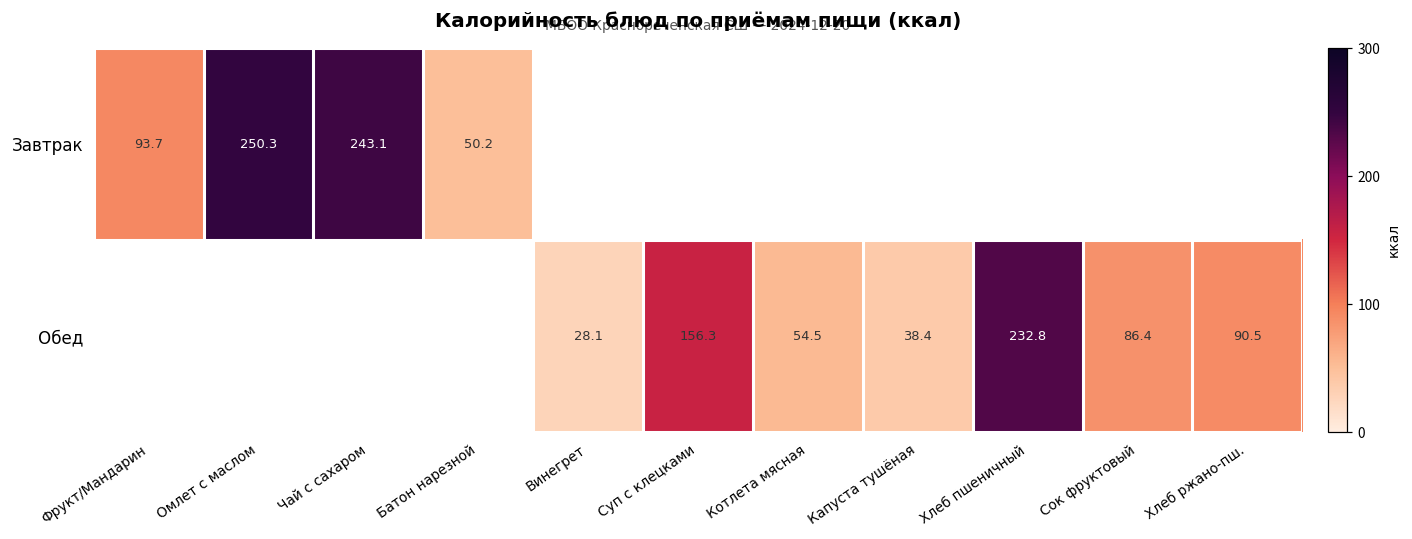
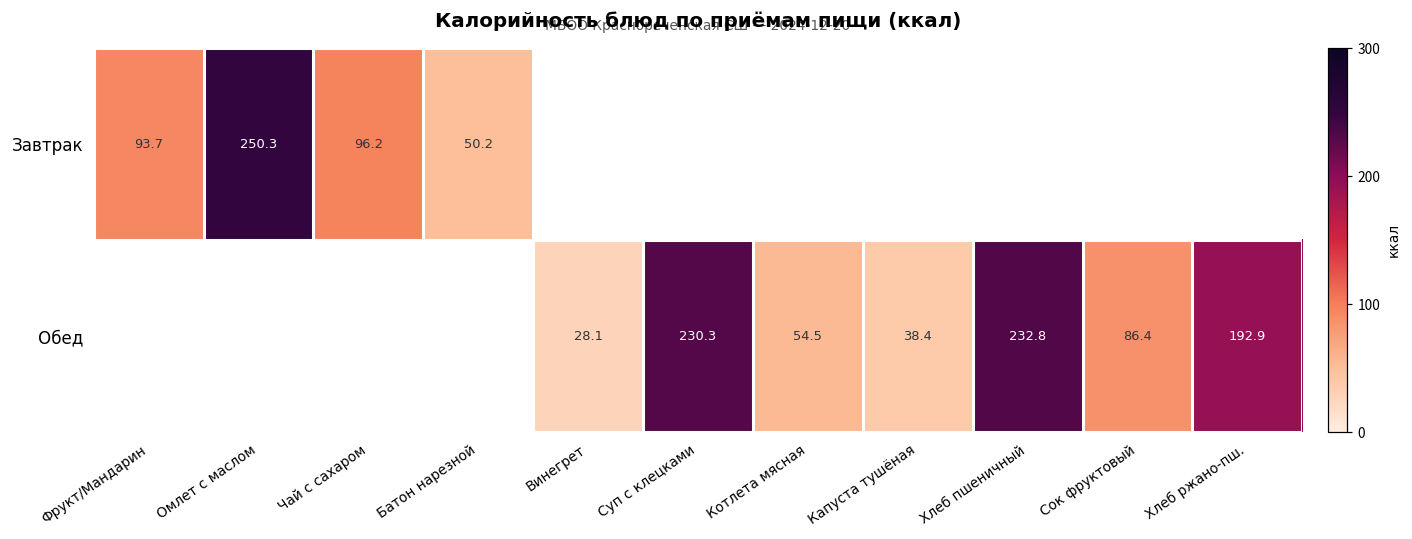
Завтрак, Чай с сахаром: 243.1 -> 96.2
Обед, Суп с клецками: 156.3 -> 230.3
Обед, Хлеб ржано-пш.: 90.5 -> 192.9
